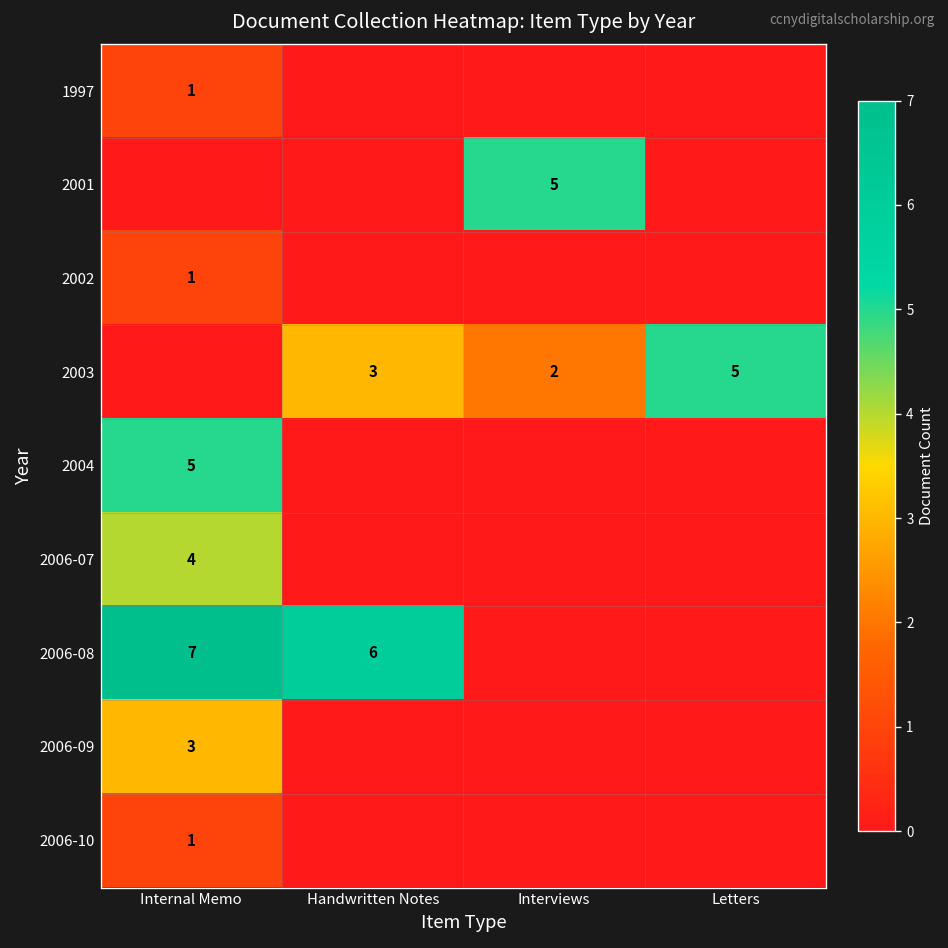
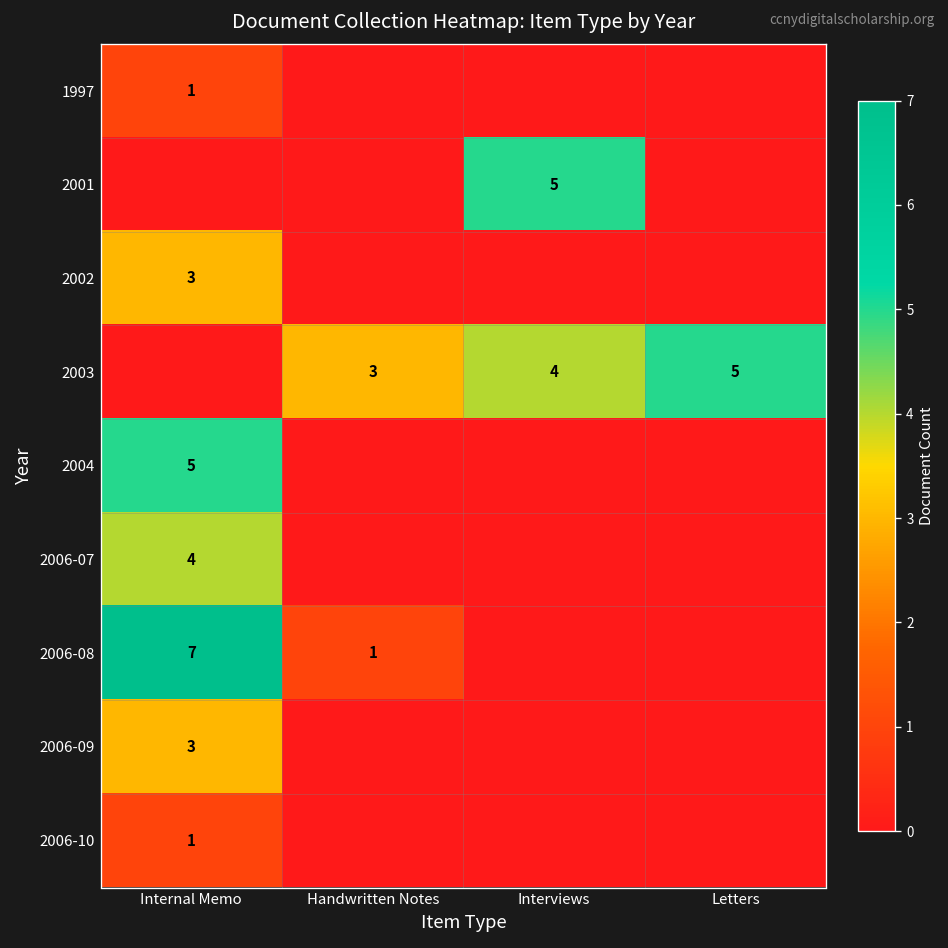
2002, Internal Memo: 1 -> 3
2003, Interviews: 2 -> 4
2006-08, Handwritten Notes: 6 -> 1
